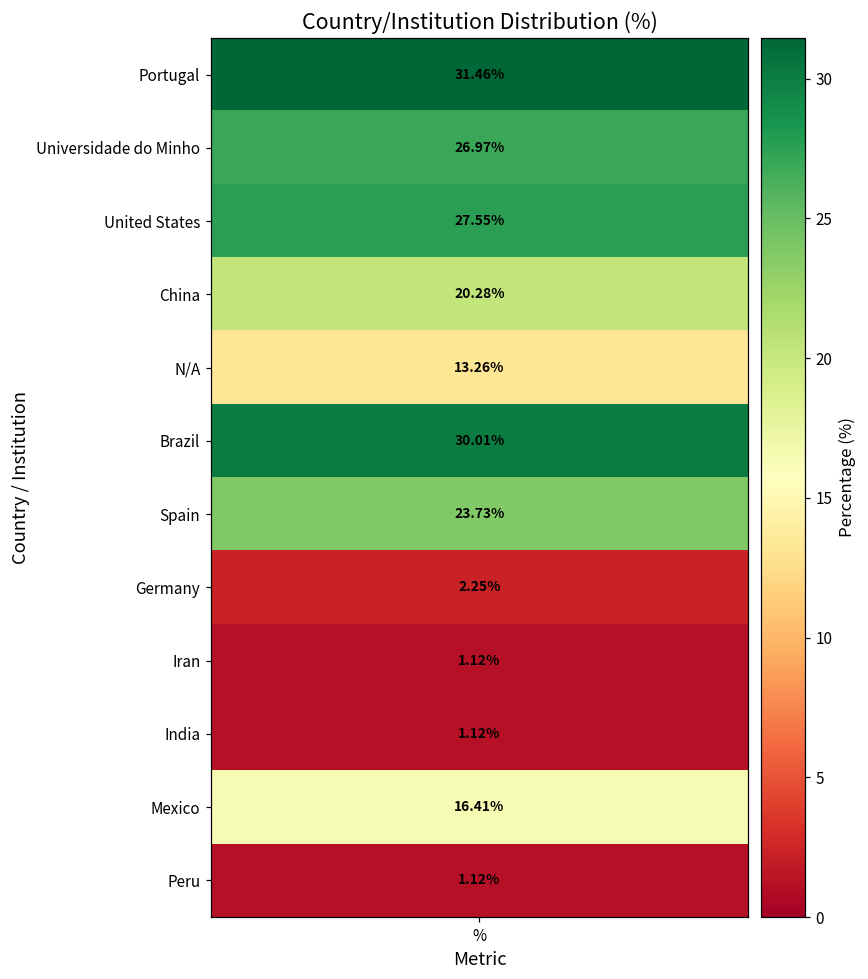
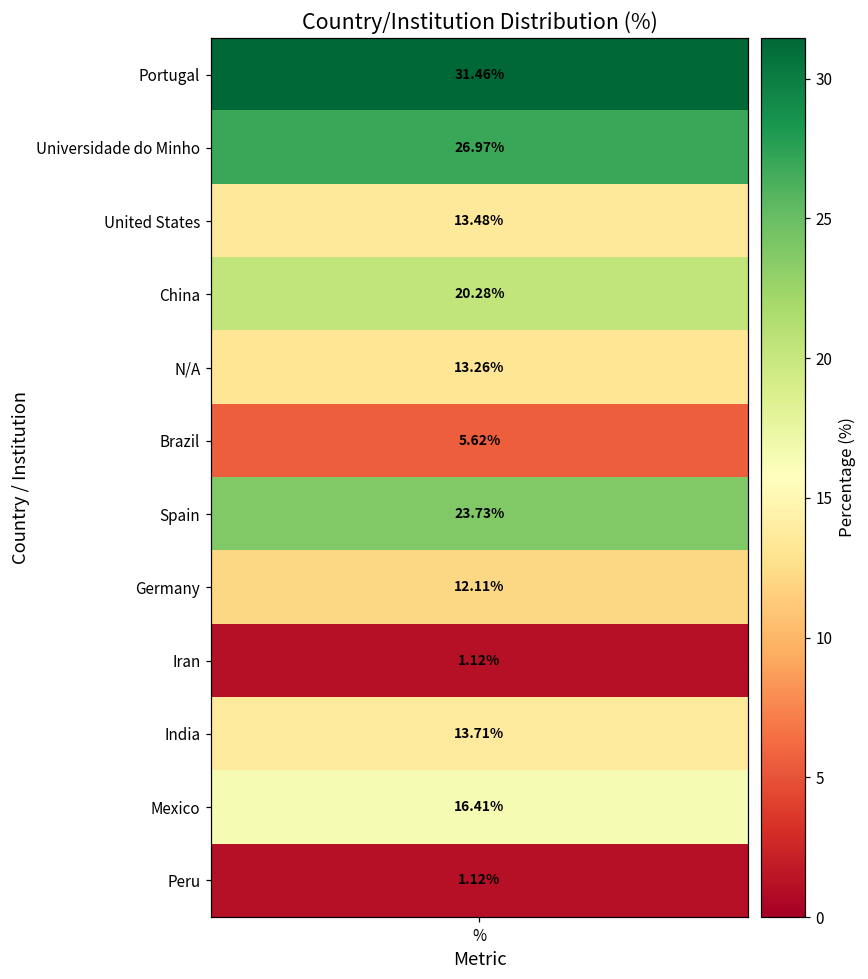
United States, %: 27.55% -> 13.48%
Brazil, %: 30.01% -> 5.62%
Germany, %: 2.25% -> 12.11%
India, %: 1.12% -> 13.71%
